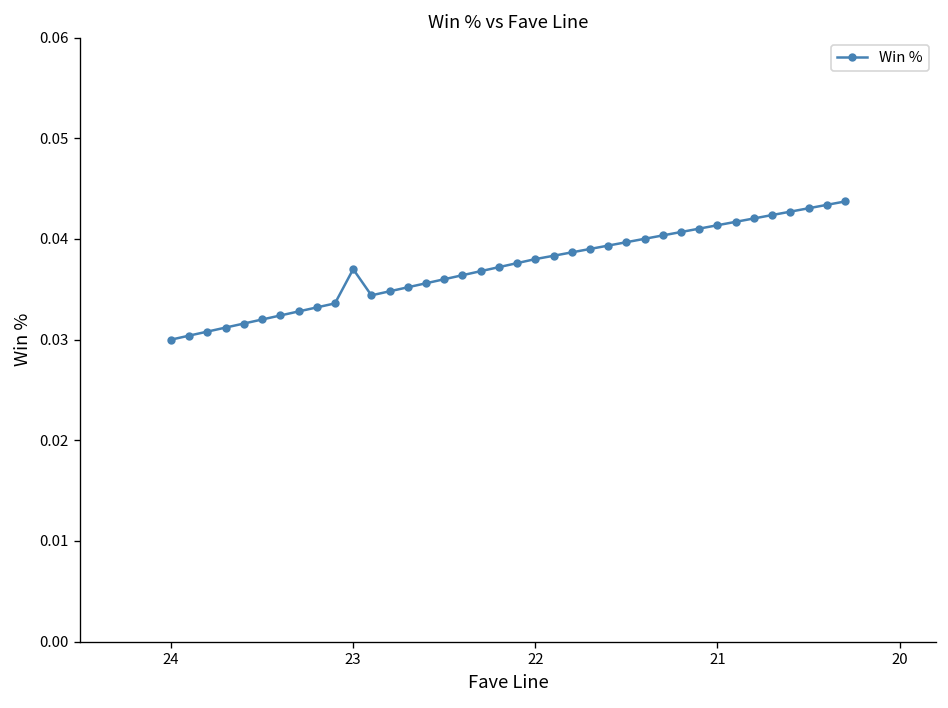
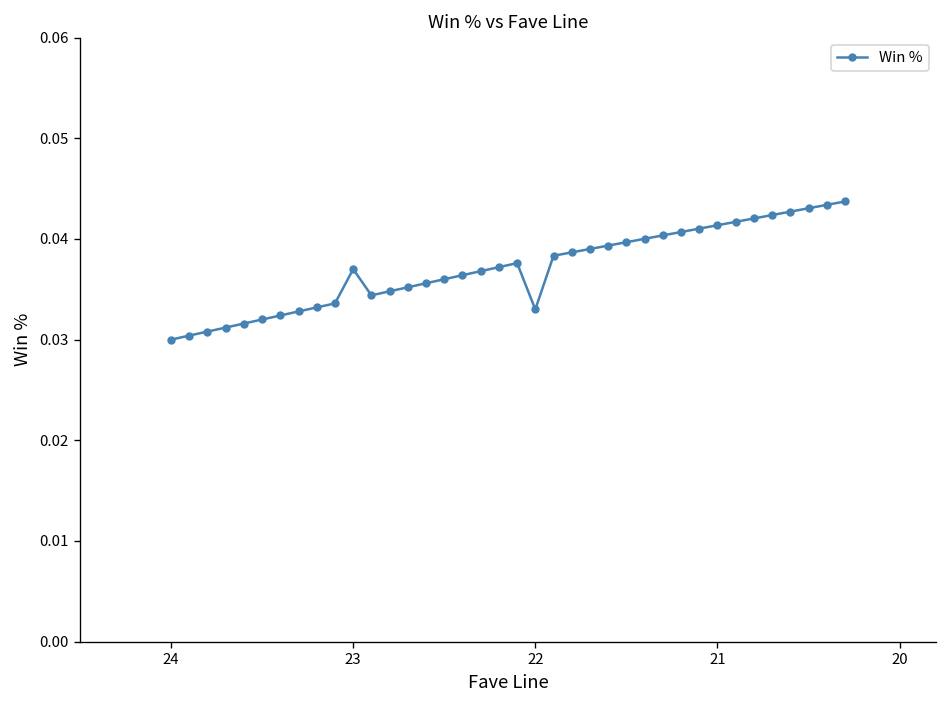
22: 0.038 -> 0.033
